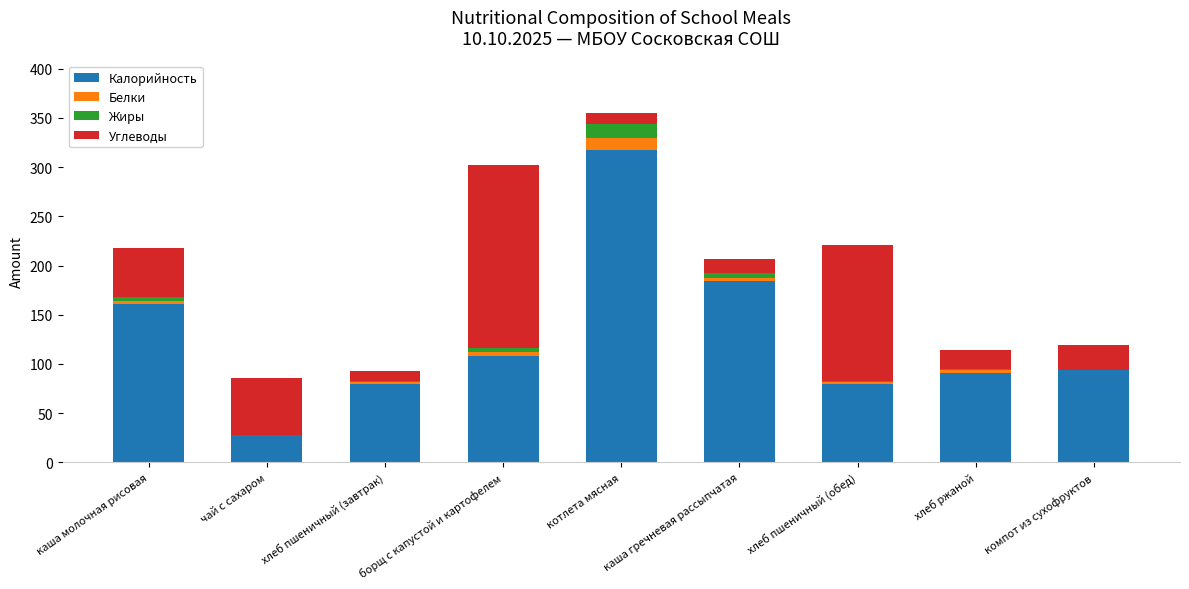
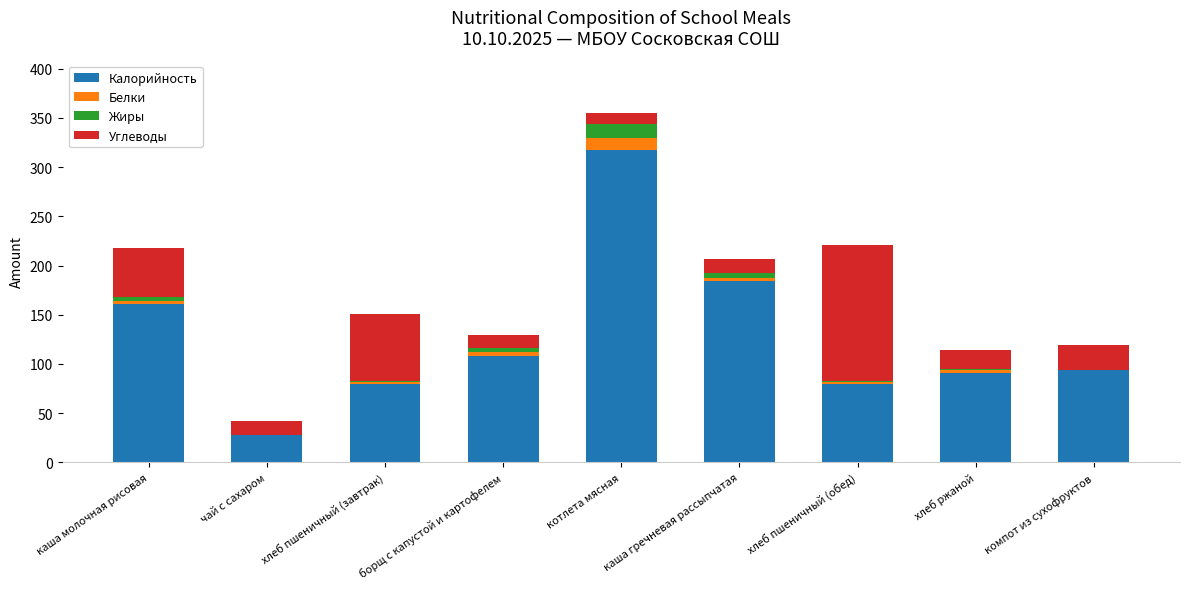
Углеводы, чай с сахаром: 60 -> 10
Углеводы, хлеб пшеничный (завтрак): 10 -> 70
Углеводы, борщ с капустой и картофелем: 190 -> 10
